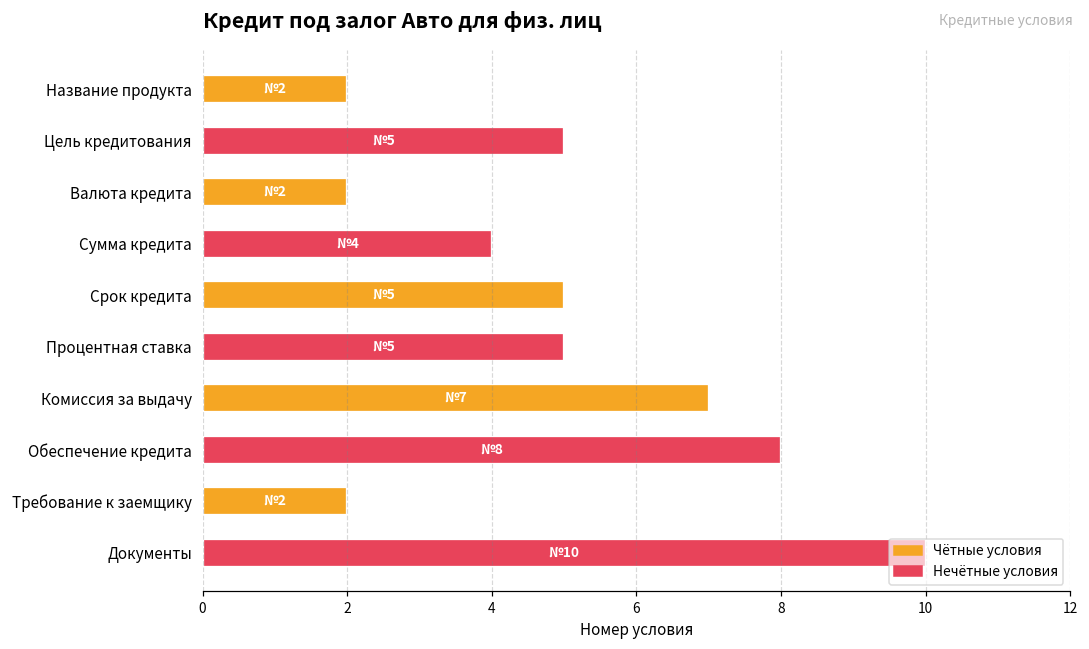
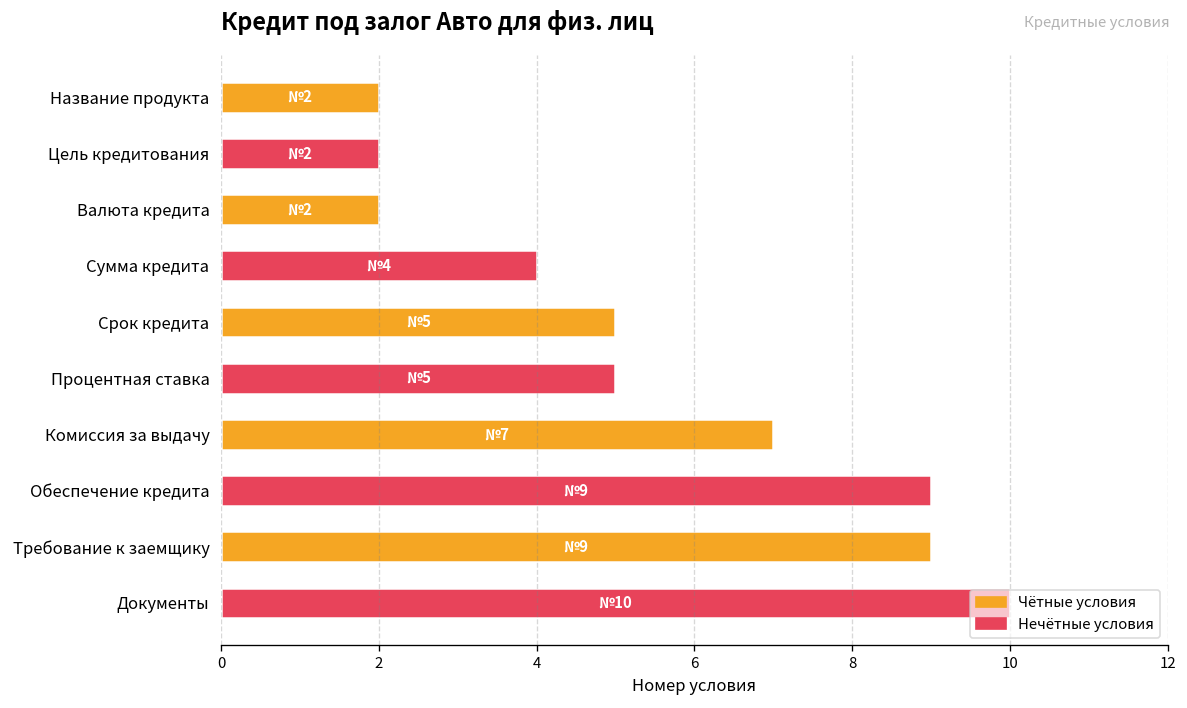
Цель кредитования: 5 -> 2
Обеспечение кредита: 8 -> 9
Требование к заемщику: 2 -> 9
